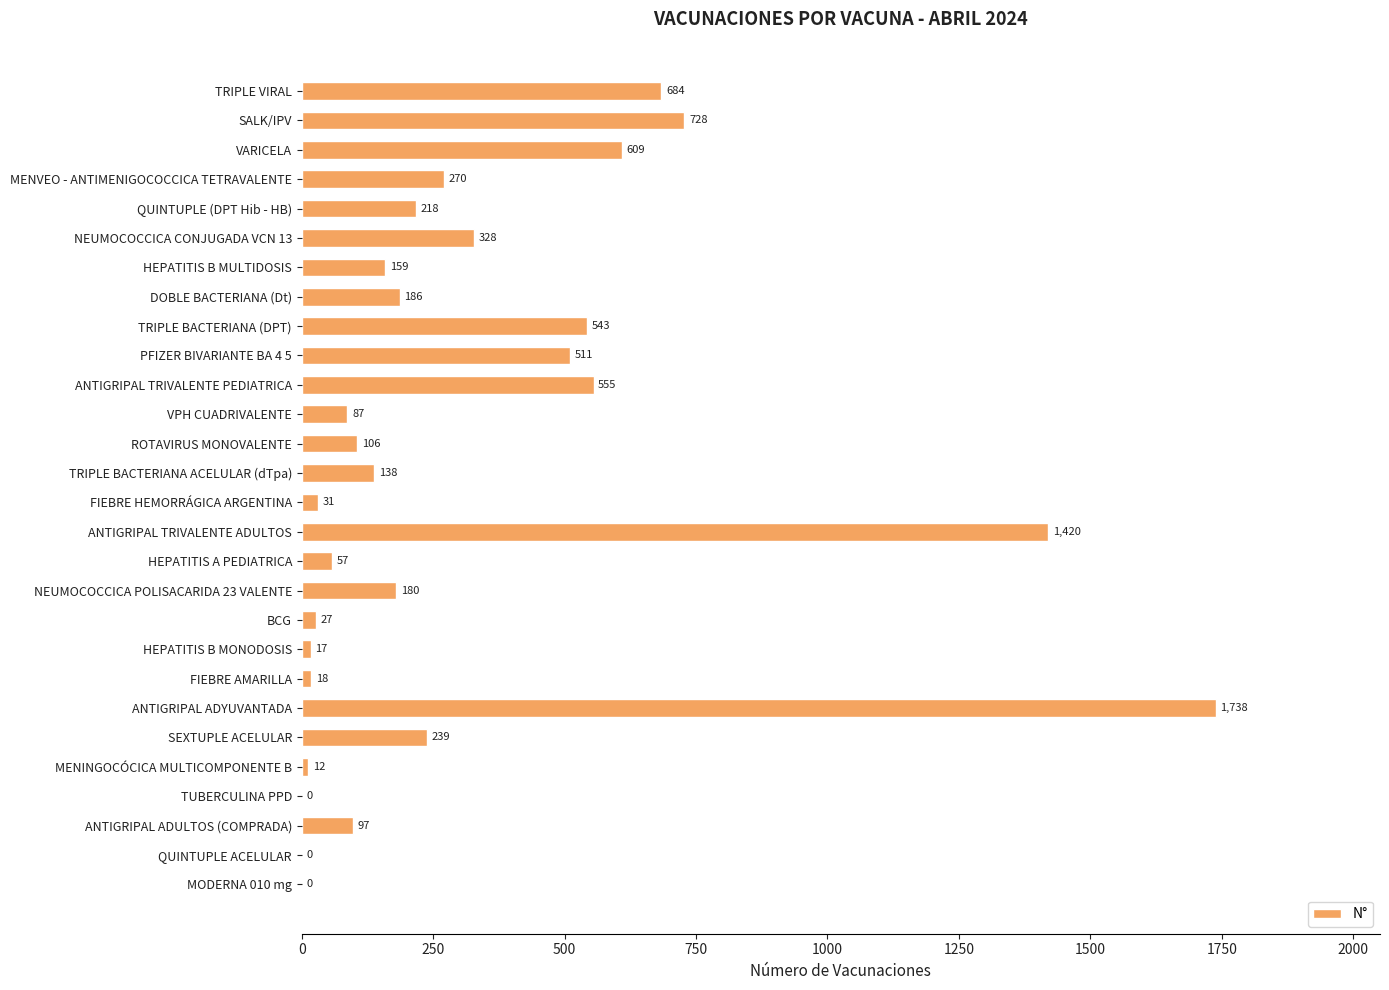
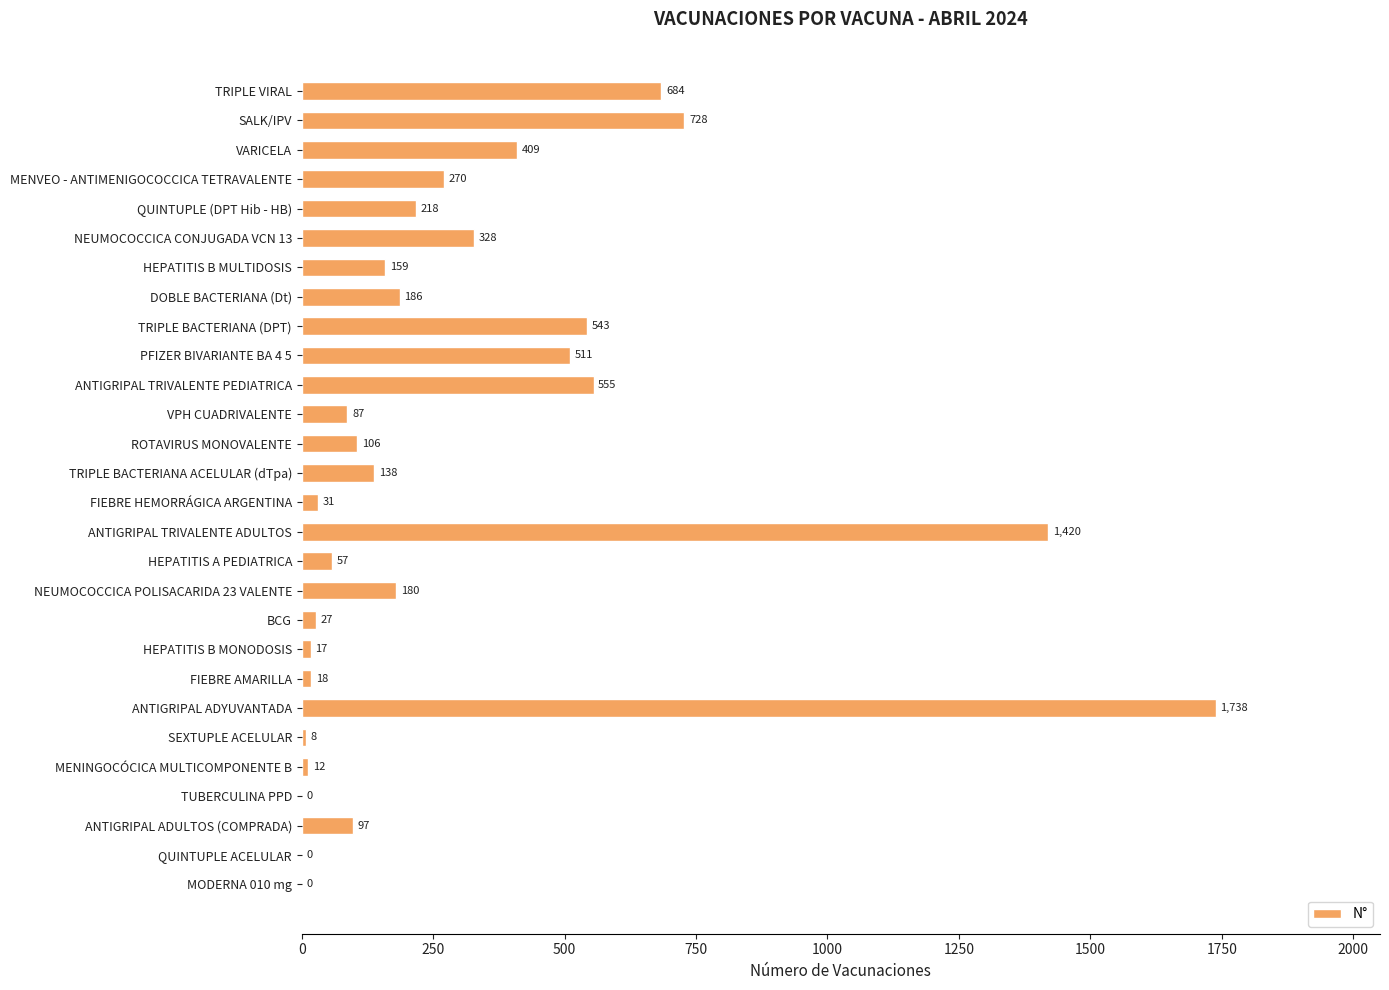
VARICELA: 609 -> 409
SEXTUPLE ACELULAR: 239 -> 8
